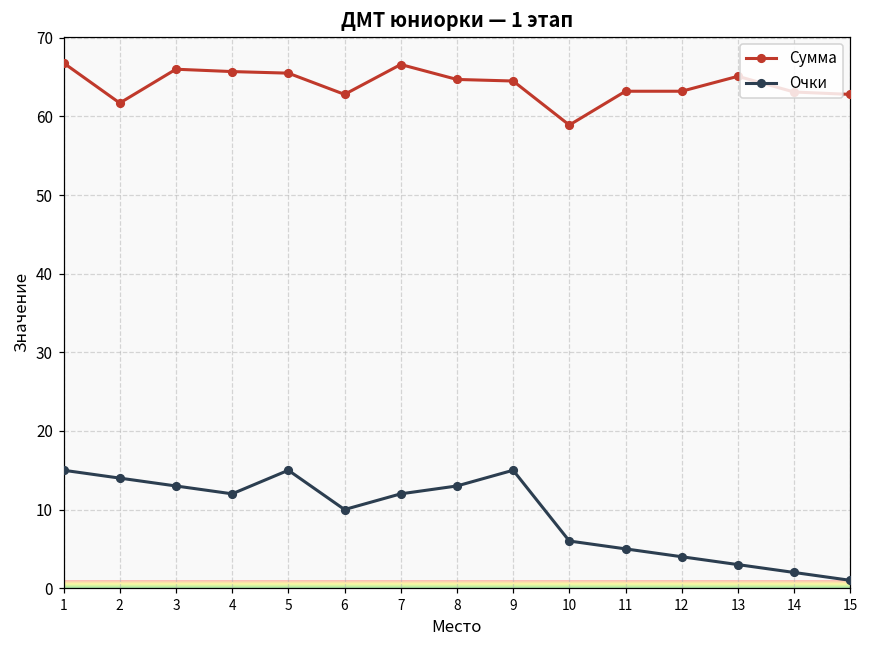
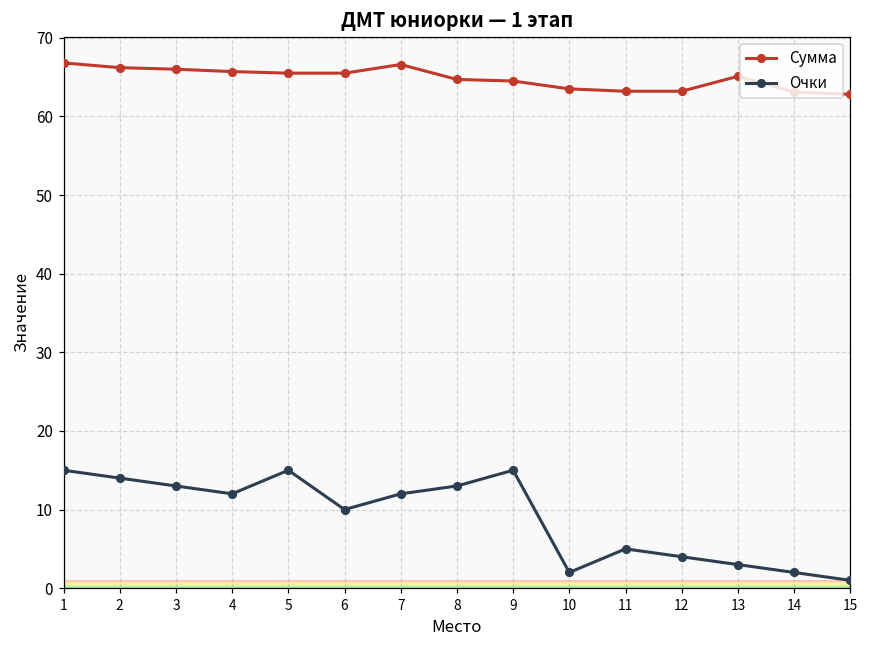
Сумма, 2: 62 -> 66
Сумма, 6: 63 -> 66
Сумма, 10: 59 -> 64
Очки, 10: 6 -> 2
